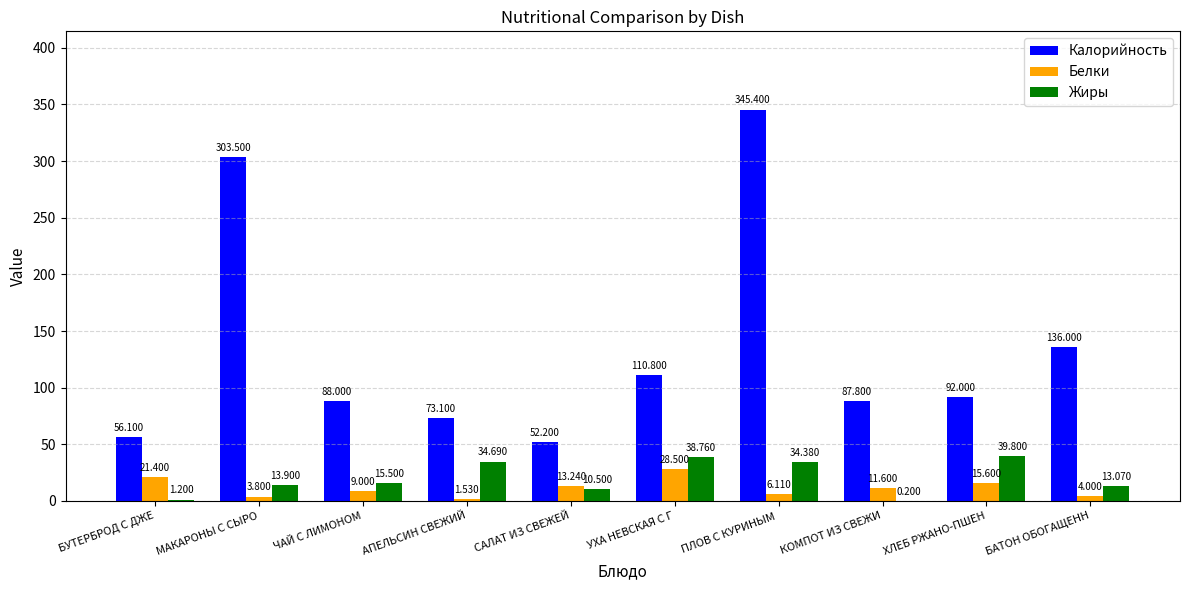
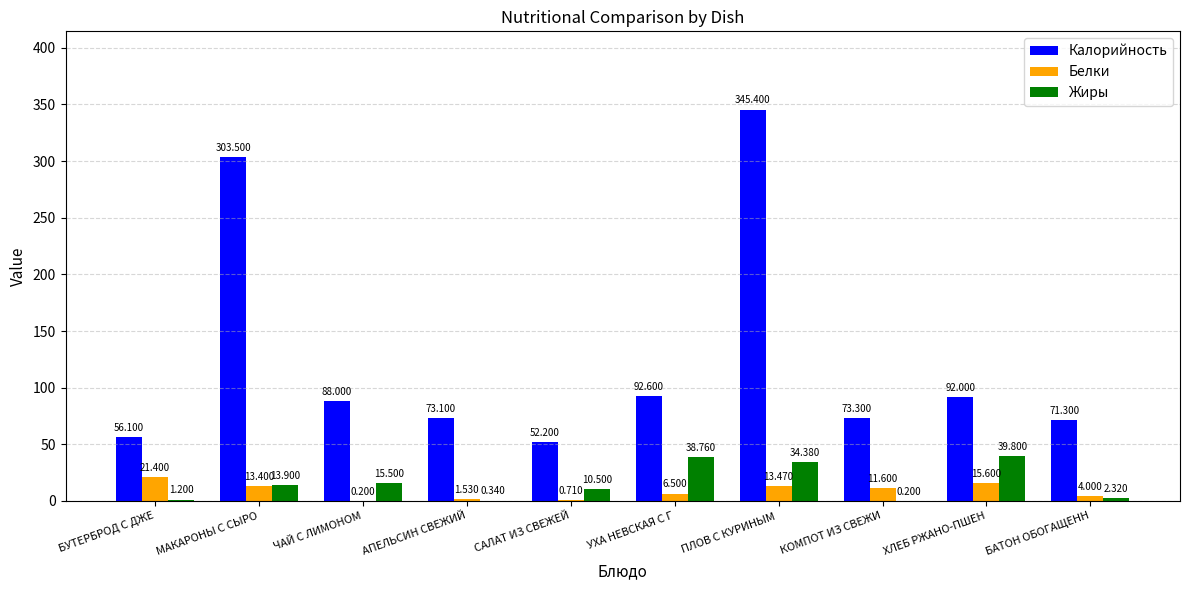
Белки, МАКАРОНЫ С СЫРО: 3.800 -> 13.400
Белки, ЧАЙ С ЛИМОНОМ: 9.000 -> 0.200
Жиры, АПЕЛЬСИН СВЕЖИЙ: 34.690 -> 0.340
Белки, САЛАТ ИЗ СВЕЖЕЙ: 13.240 -> 0.710
Калорийность, УХА НЕВСКАЯ С Г: 110.800 -> 92.600
Белки, УХА НЕВСКАЯ С Г: 28.500 -> 6.500
Белки, ПЛОВ С КУРИНЫМ: 6.110 -> 13.470
Калорийность, КОМПОТ ИЗ СВЕЖИ: 87.800 -> 73.300
Калорийность, БАТОН ОБОГАЩЕНН: 136.000 -> 71.300
Жиры, БАТОН ОБОГАЩЕНН: 13.070 -> 2.320
